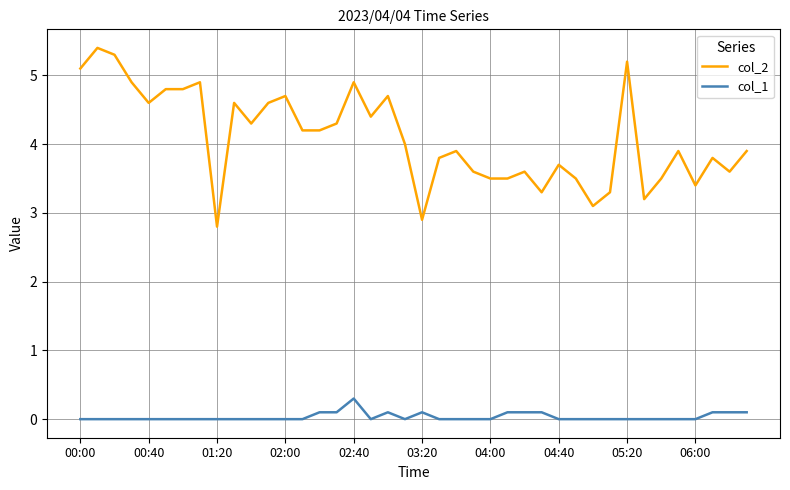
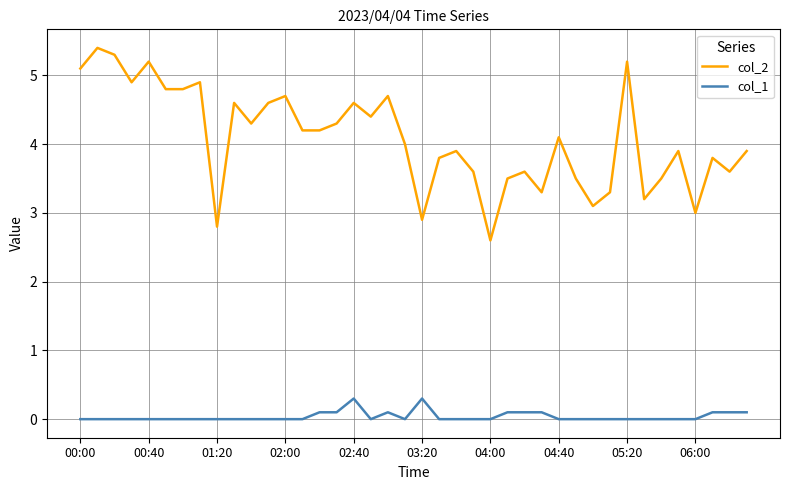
col_2, 00:40: 4.6 -> 5.2
col_2, 02:40: 4.9 -> 4.6
col_1, 03:20: 0.1 -> 0.3
col_2, 04:00: 3.5 -> 2.6
col_2, 04:40: 3.7 -> 4.1
col_2, 06:00: 3.4 -> 3.0
